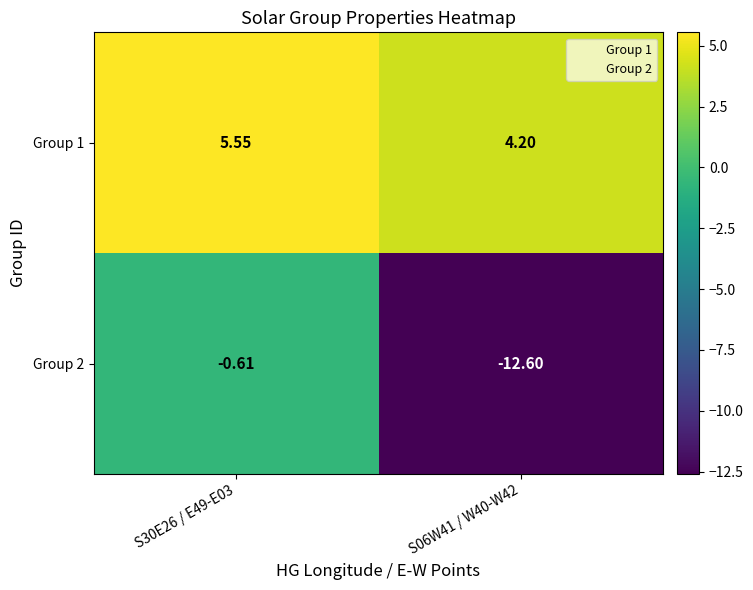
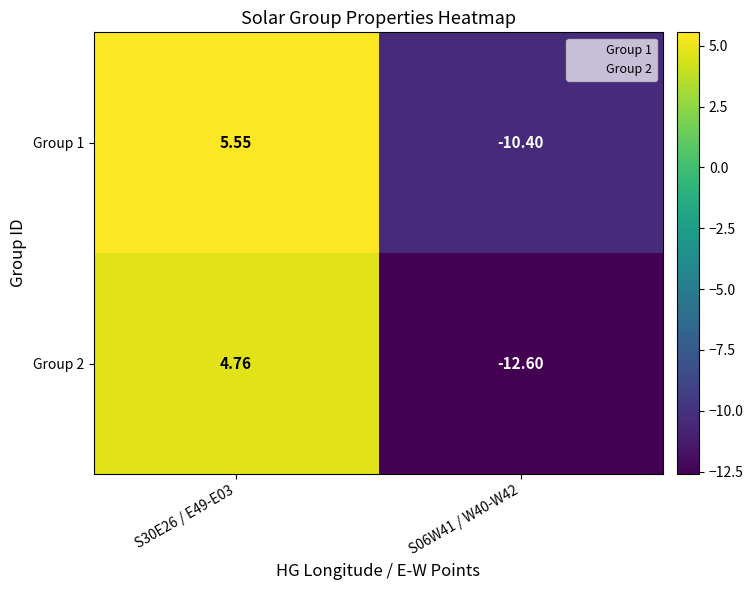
Group 1, S06W41 / W40-W42: 4.20 -> -10.40
Group 2, S30E26 / E49-E03: -0.61 -> 4.76
